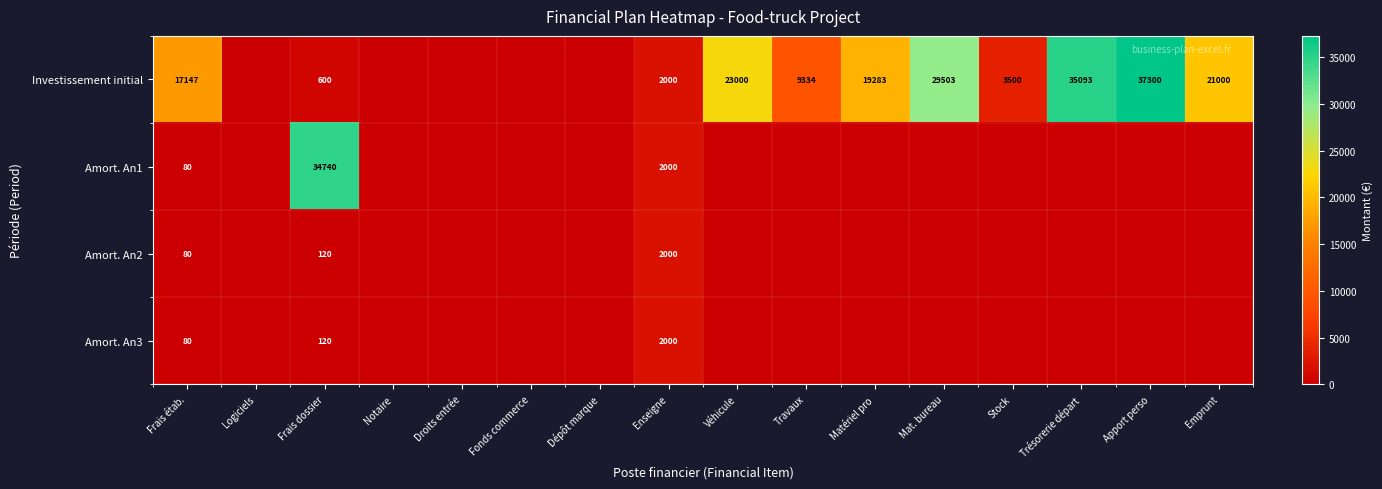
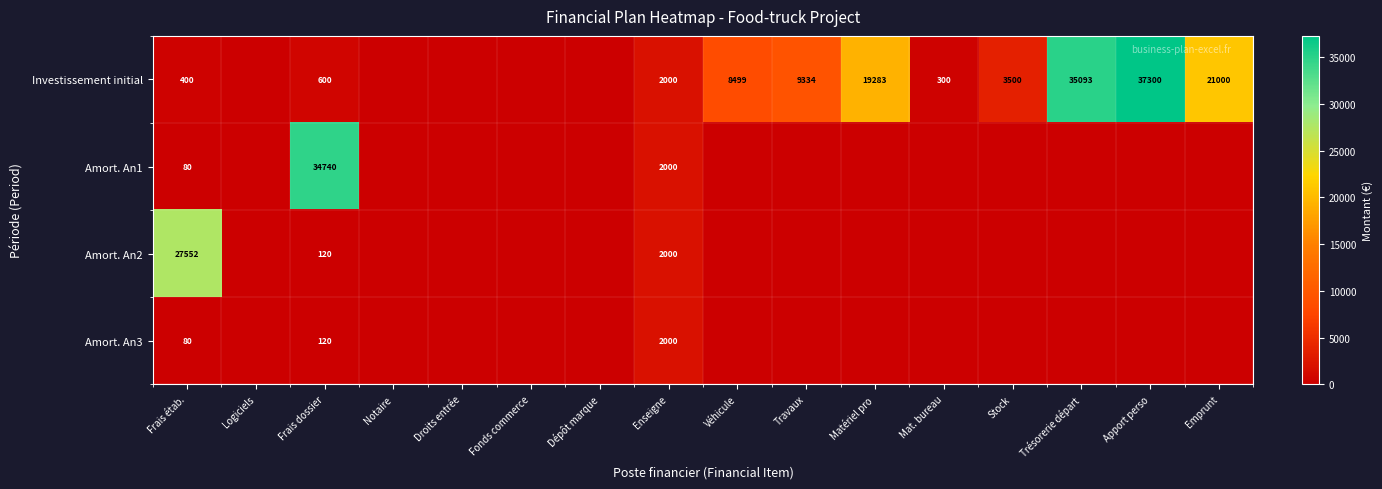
Investissement initial, Frais étab.: 17147 -> 400
Investissement initial, Véhicule: 23000 -> 8499
Investissement initial, Mat. bureau: 29503 -> 300
Amort. An2, Frais étab.: 80 -> 27552
